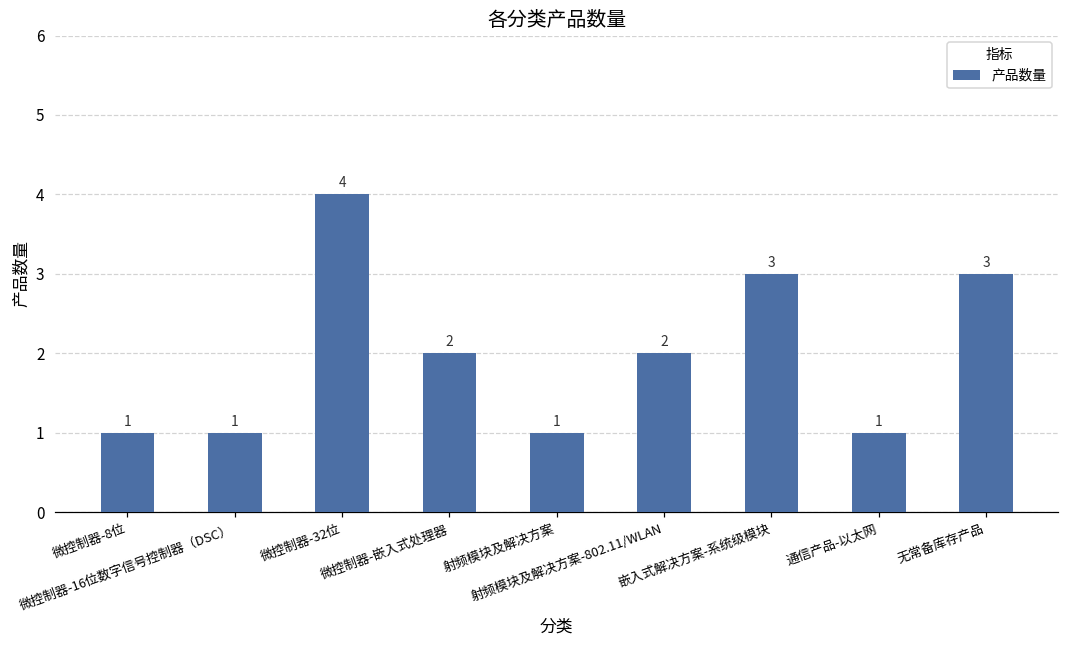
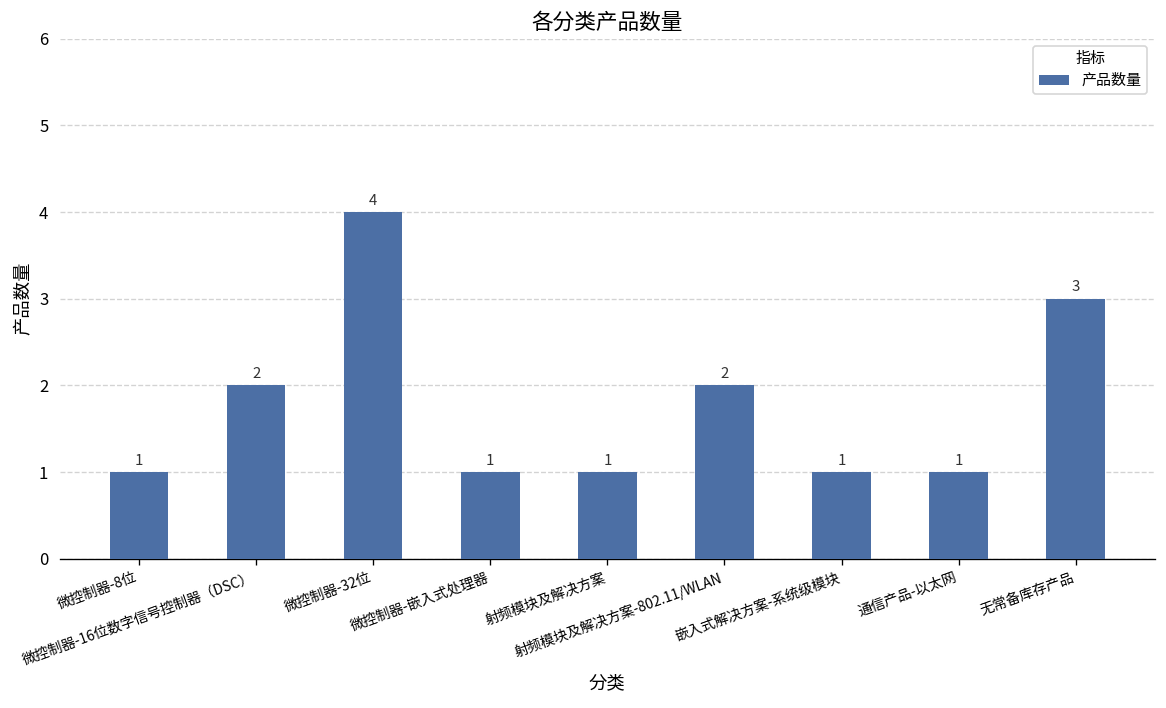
微控制器-16位数字信号控制器（DSC）: 1 -> 2
微控制器-嵌入式处理器: 2 -> 1
嵌入式解决方案-系统级模块: 3 -> 1
